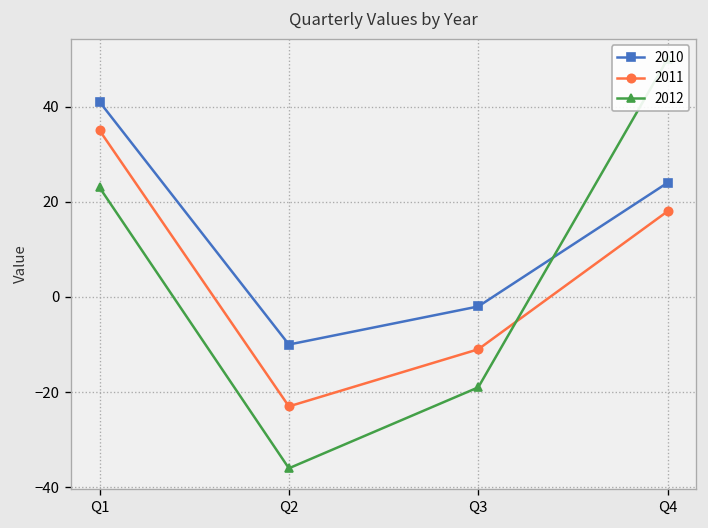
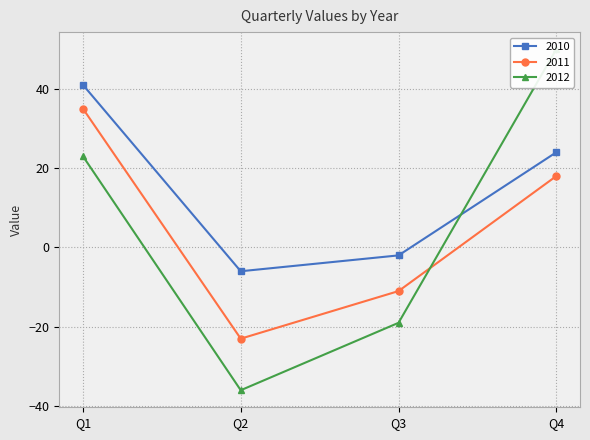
2010, Q2: -10 -> -6
